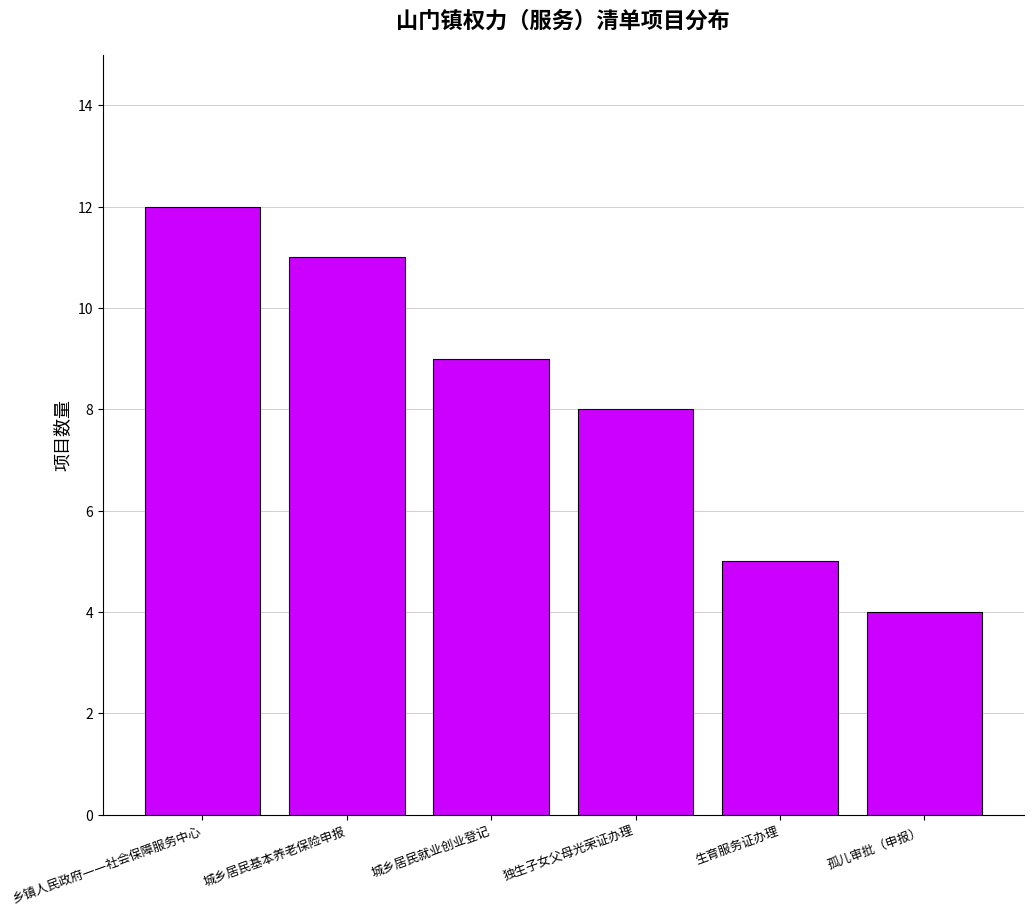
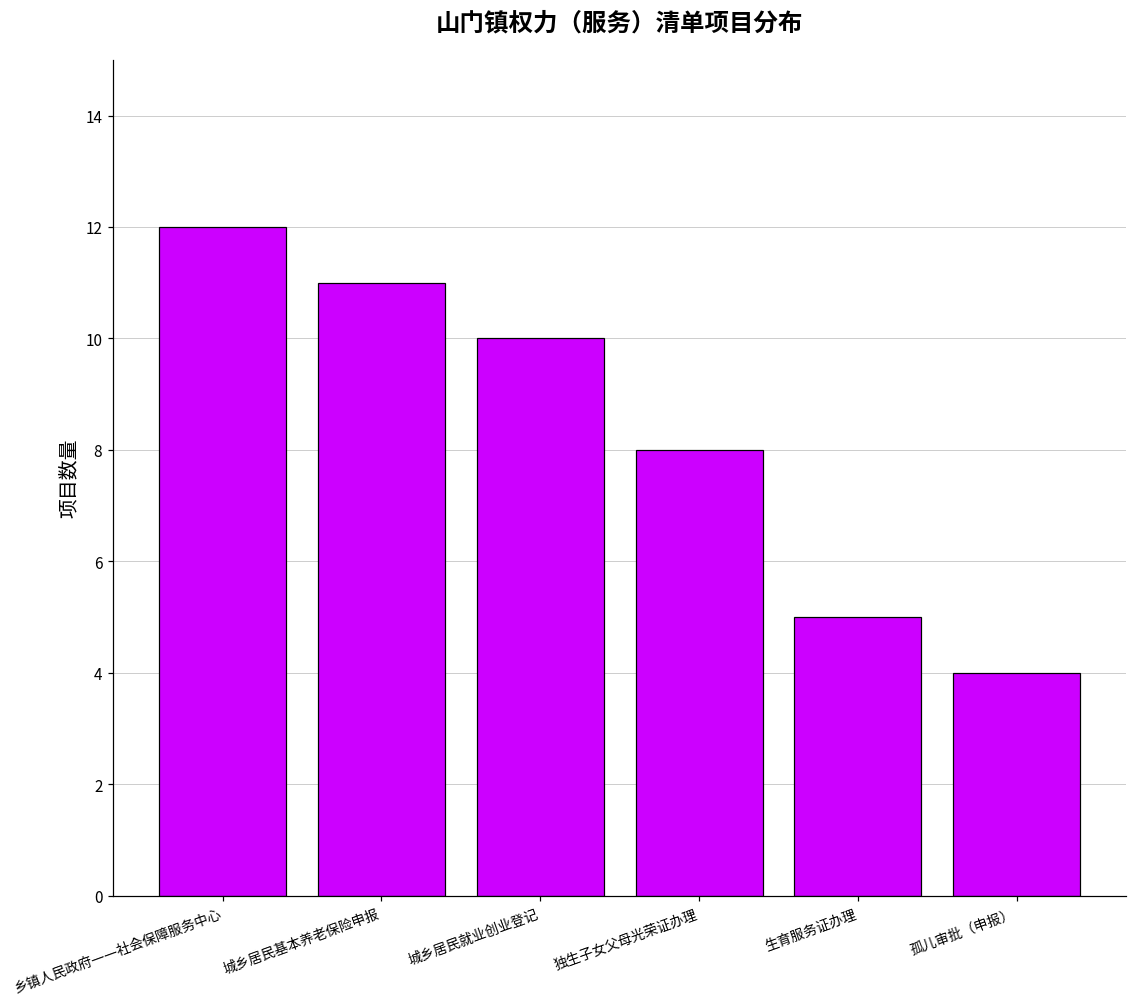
城乡居民就业创业登记: 9 -> 10
